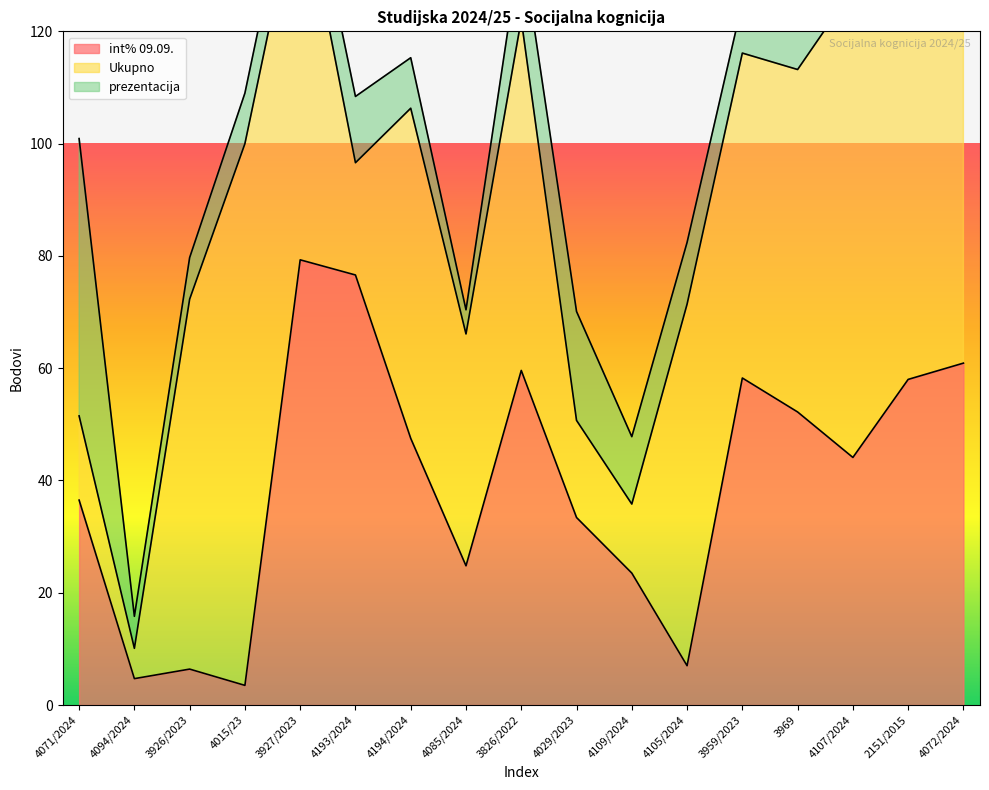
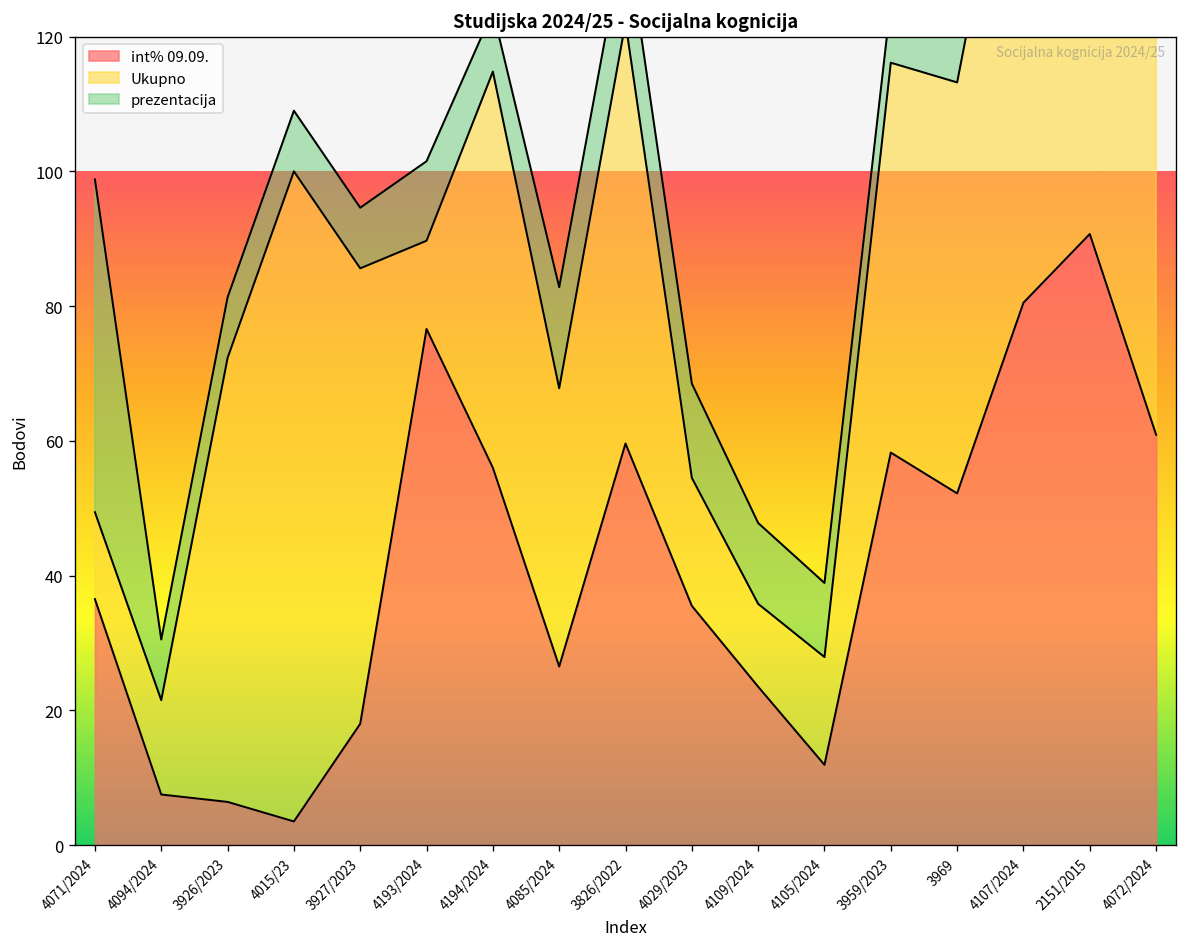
Ukupno, 4071/2024: 15 -> 13
int% 09.09., 4094/2024: 5 -> 8
Ukupno, 4094/2024: 5 -> 14
prezentacija, 4094/2024: 6 -> 9
prezentacija, 3926/2023: 7 -> 9
int% 09.09., 3927/2023: 79 -> 18
Ukupno, 4193/2024: 20 -> 13
int% 09.09., 4194/2024: 48 -> 56
int% 09.09., 4085/2024: 25 -> 27
prezentacija, 4085/2024: 4 -> 15
int% 09.09., 4029/2023: 33 -> 36
Ukupno, 4029/2023: 17 -> 19
prezentacija, 4029/2023: 19 -> 14
int% 09.09., 4105/2024: 7 -> 12
Ukupno, 4105/2024: 64 -> 16
int% 09.09., 4107/2024: 44 -> 81
int% 09.09., 2151/2015: 58 -> 91
